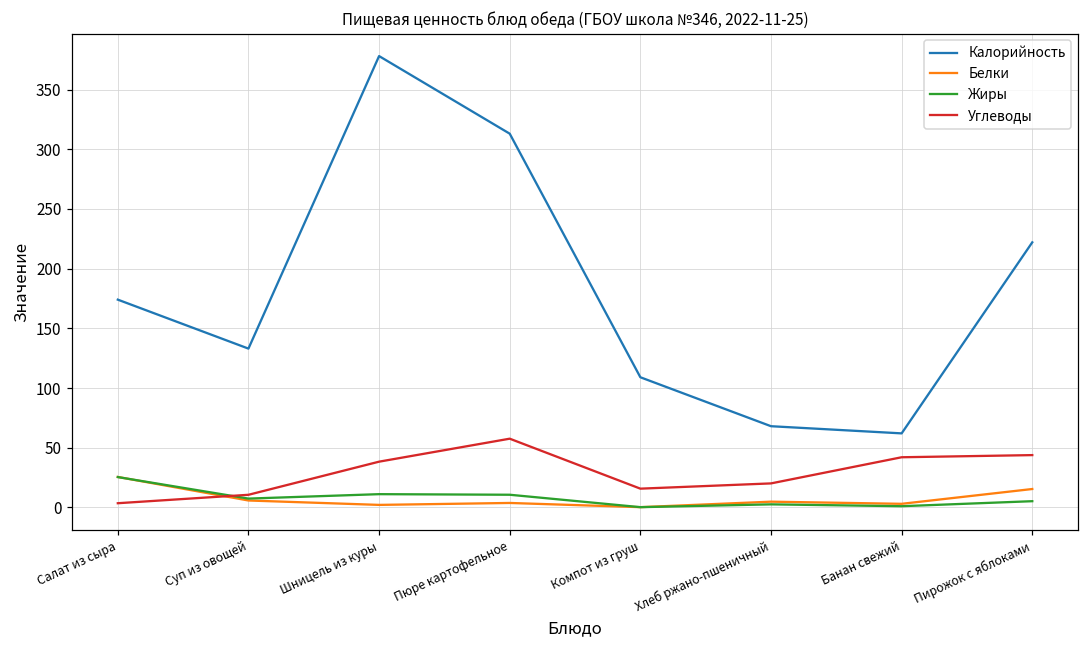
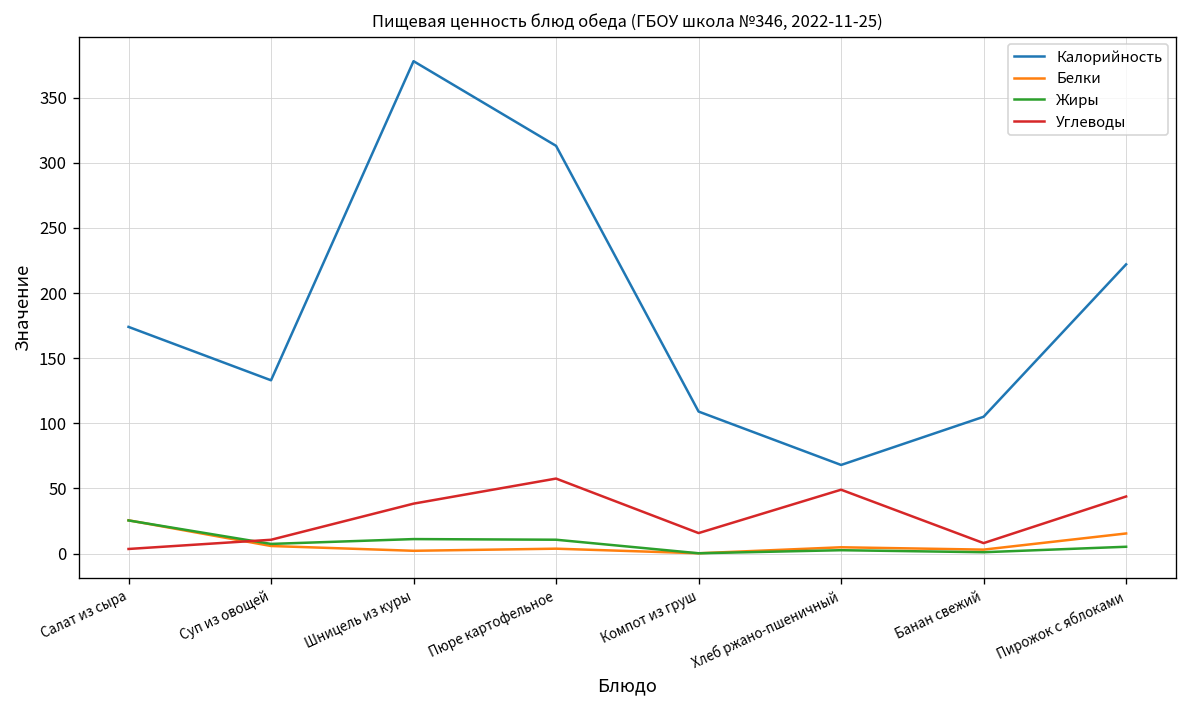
Углеводы, Хлеб ржано-пшеничный: 20 -> 49
Калорийность, Банан свежий: 62 -> 105
Углеводы, Банан свежий: 42 -> 8
